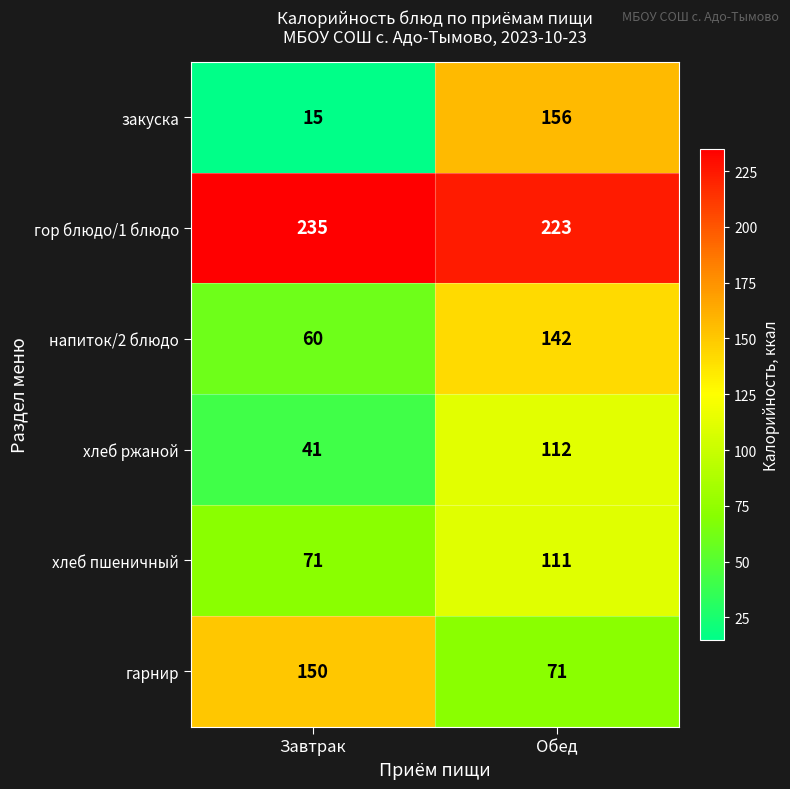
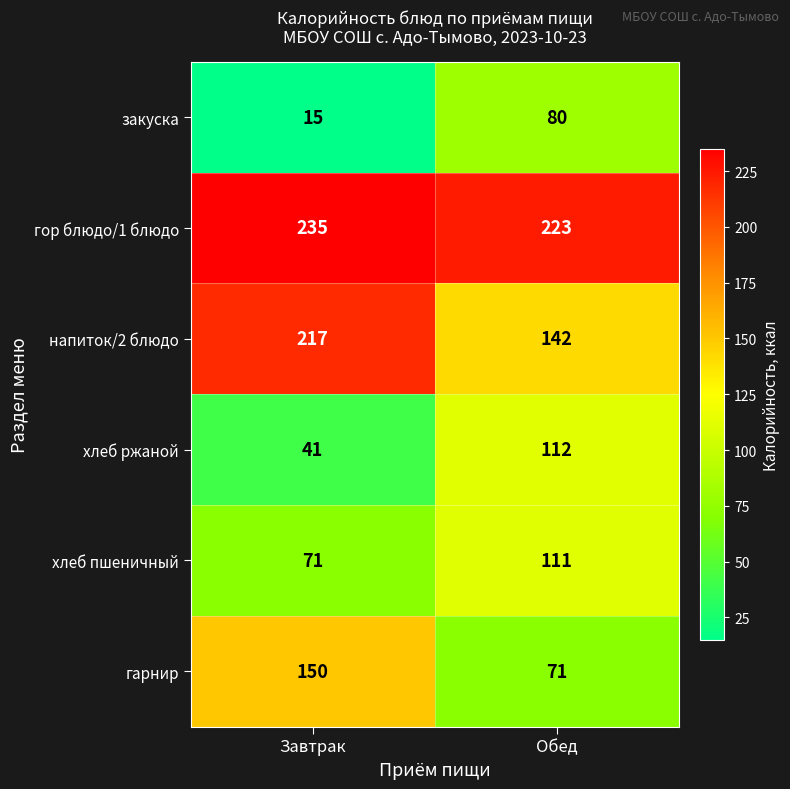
закуска, Обед: 156 -> 80
напиток/2 блюдо, Завтрак: 60 -> 217
